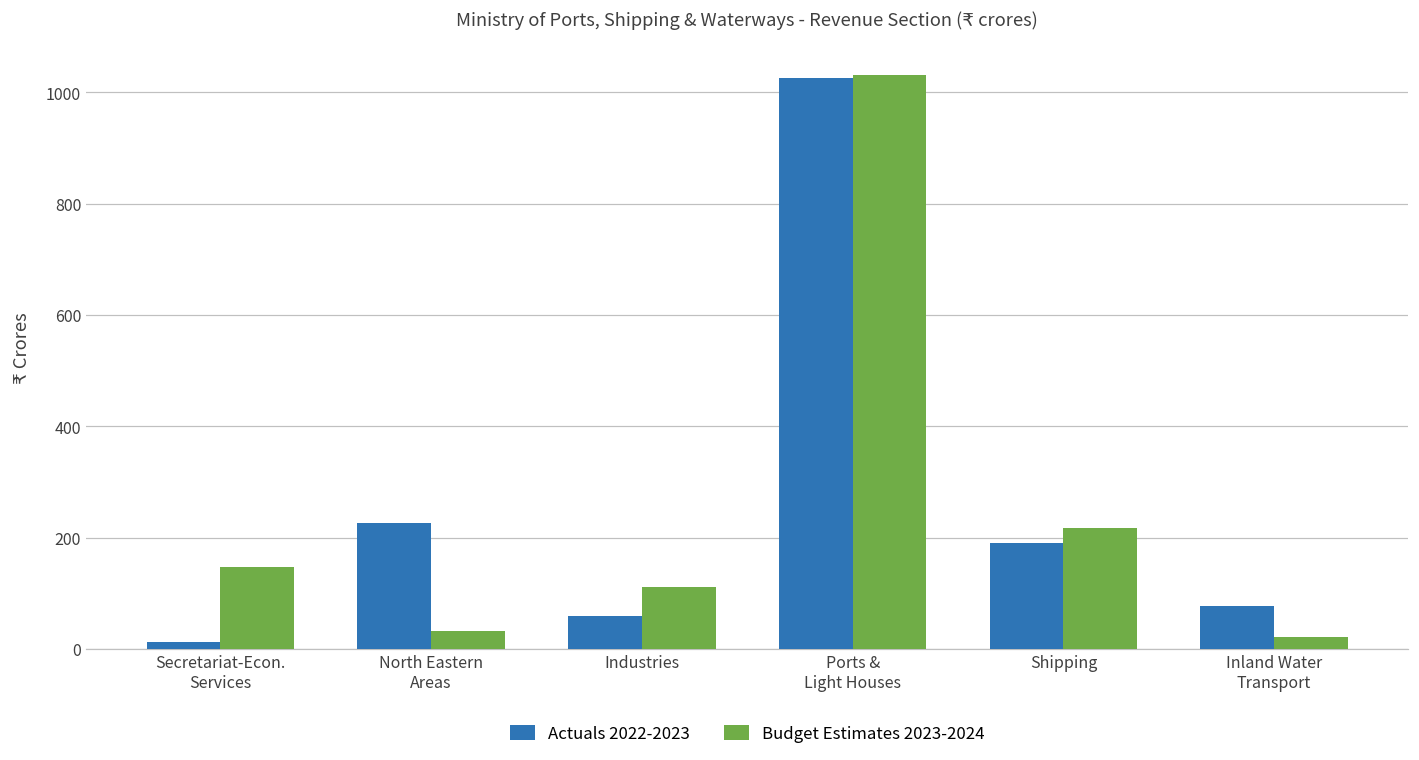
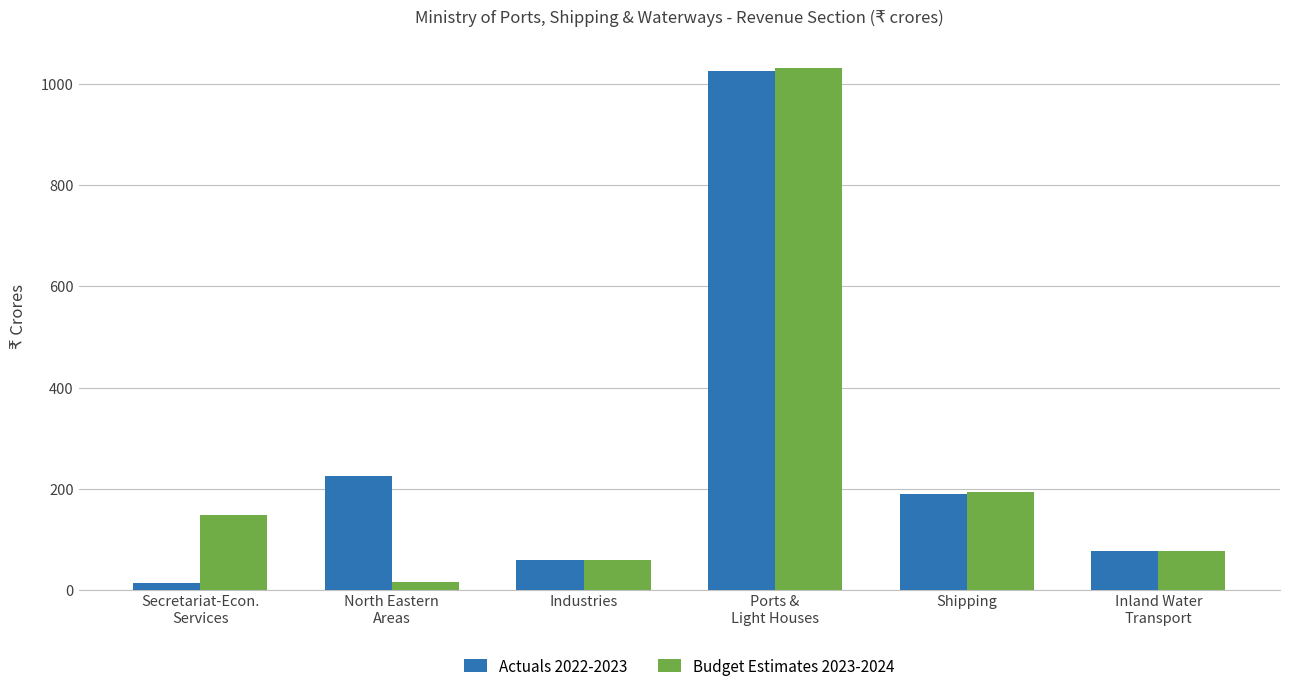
Budget Estimates 2023-2024, North Eastern Areas: 30 -> 20
Budget Estimates 2023-2024, Industries: 110 -> 60
Budget Estimates 2023-2024, Shipping: 220 -> 190
Budget Estimates 2023-2024, Inland Water Transport: 20 -> 80
